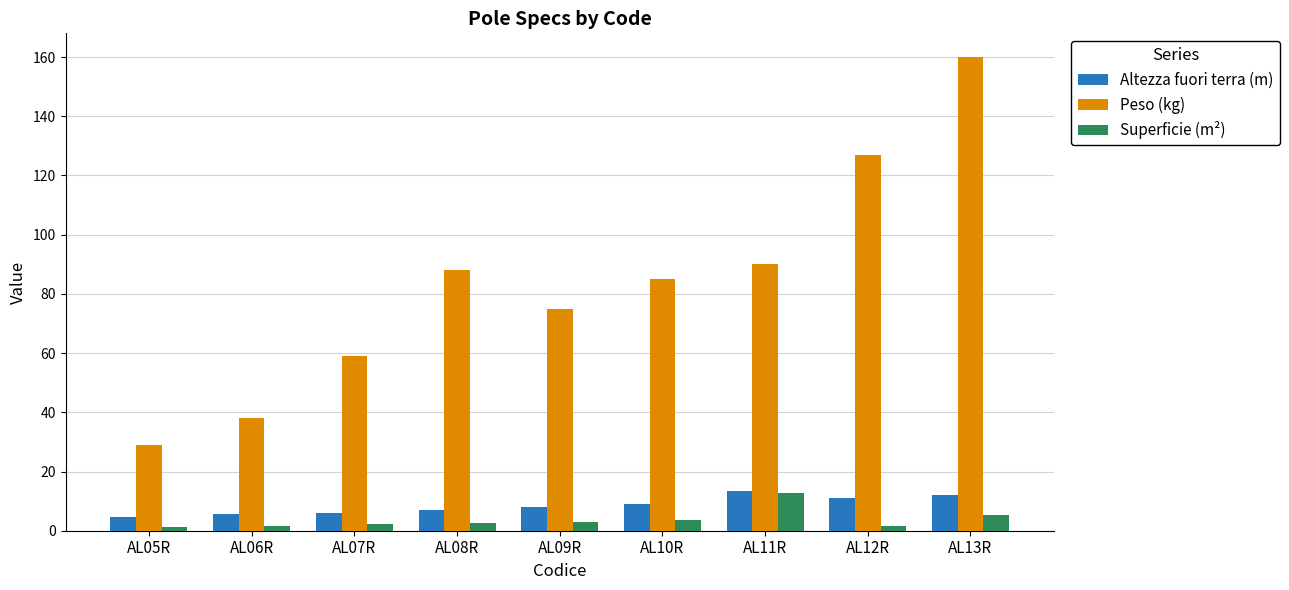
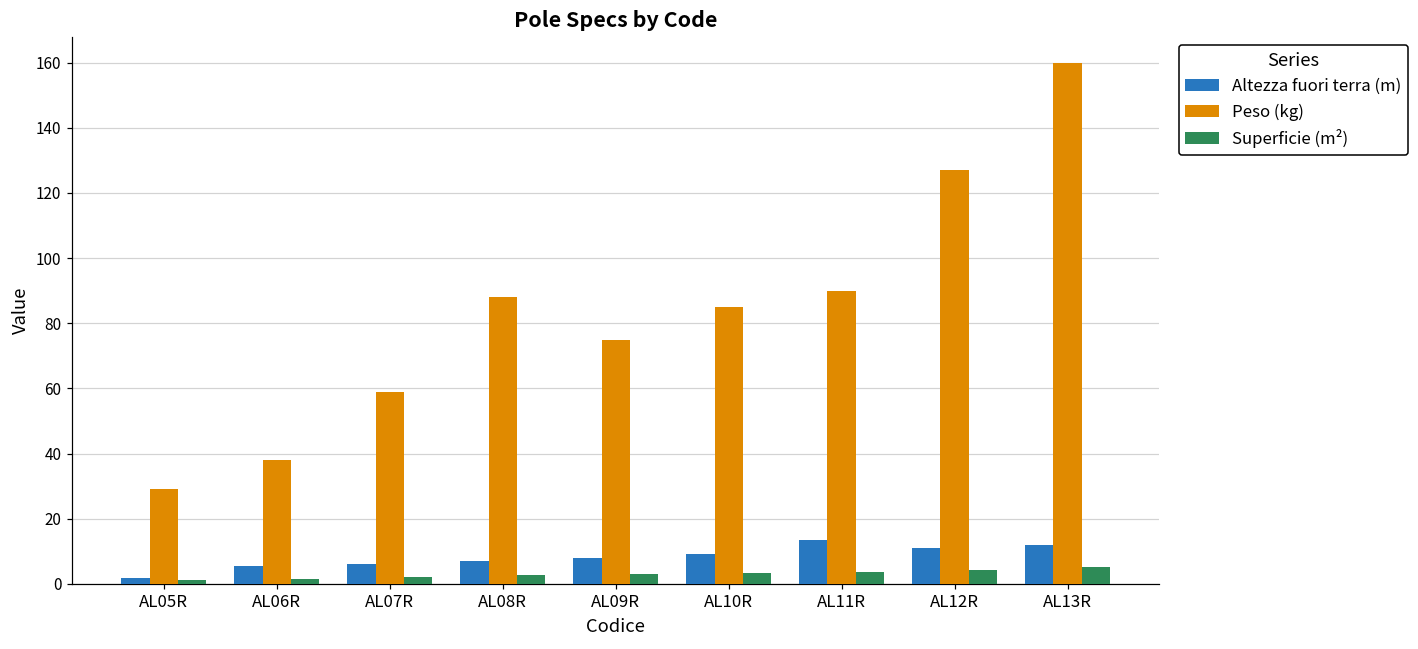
Altezza fuori terra (m), AL05R: 5 -> 2
Superficie (m²), AL11R: 13 -> 4
Superficie (m²), AL12R: 2 -> 4
